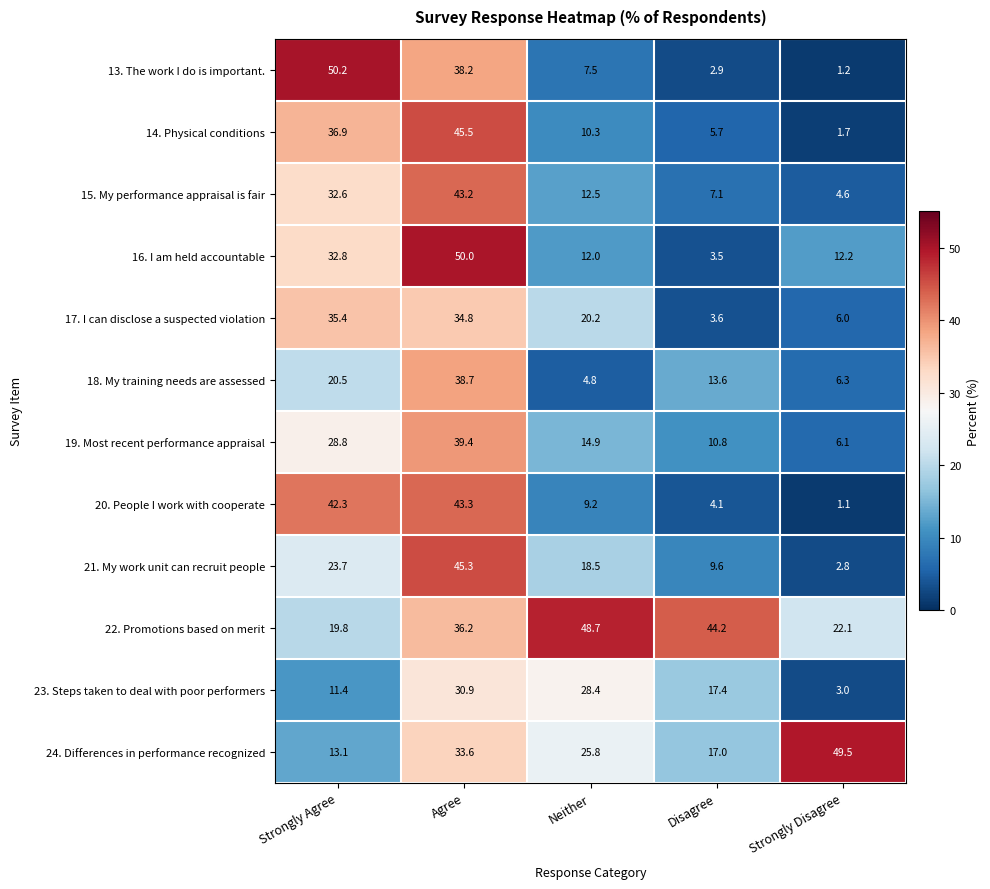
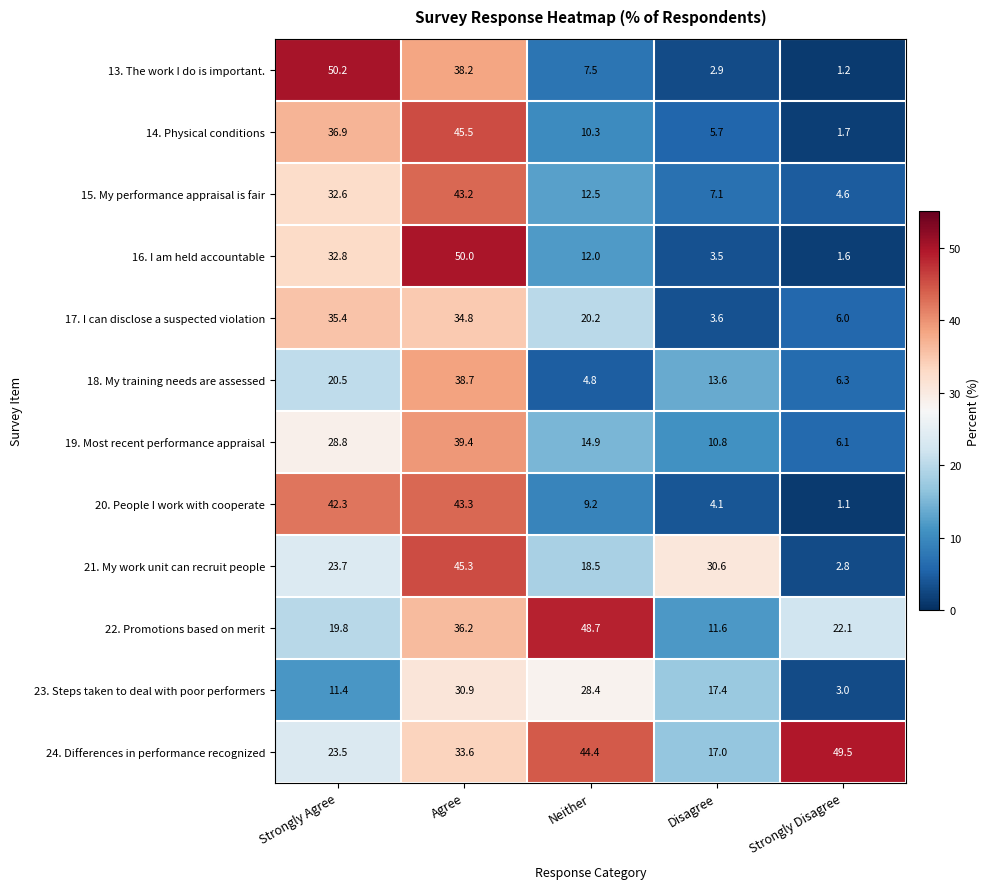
16. I am held accountable, Strongly Disagree: 12.2 -> 1.6
21. My work unit can recruit people, Disagree: 9.6 -> 30.6
22. Promotions based on merit, Disagree: 44.2 -> 11.6
24. Differences in performance recognized, Strongly Agree: 13.1 -> 23.5
24. Differences in performance recognized, Neither: 25.8 -> 44.4
